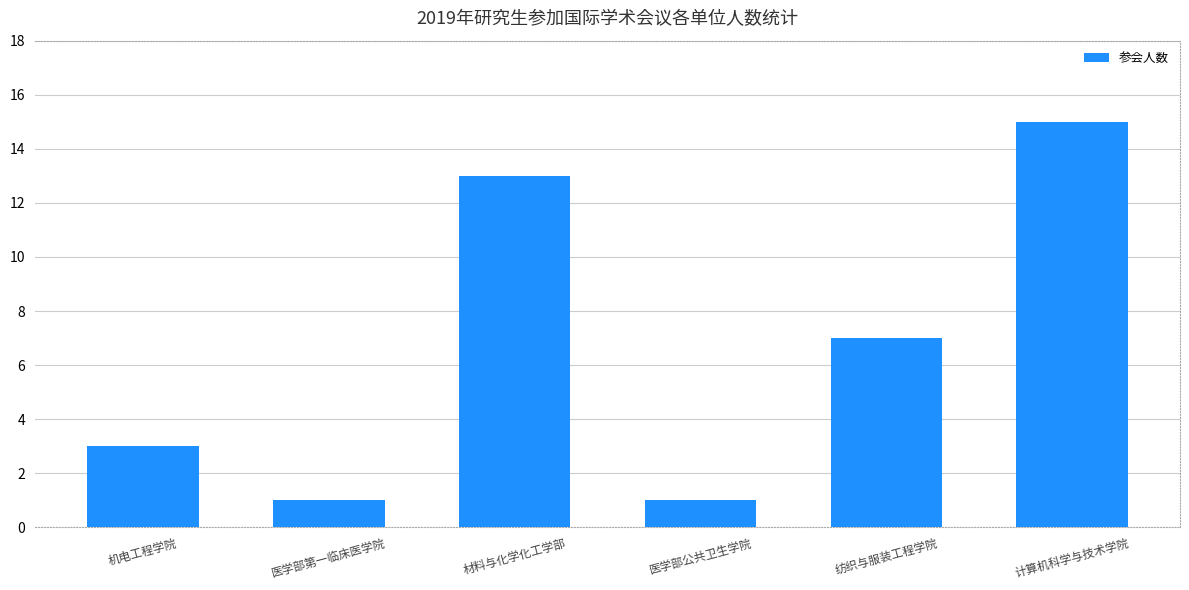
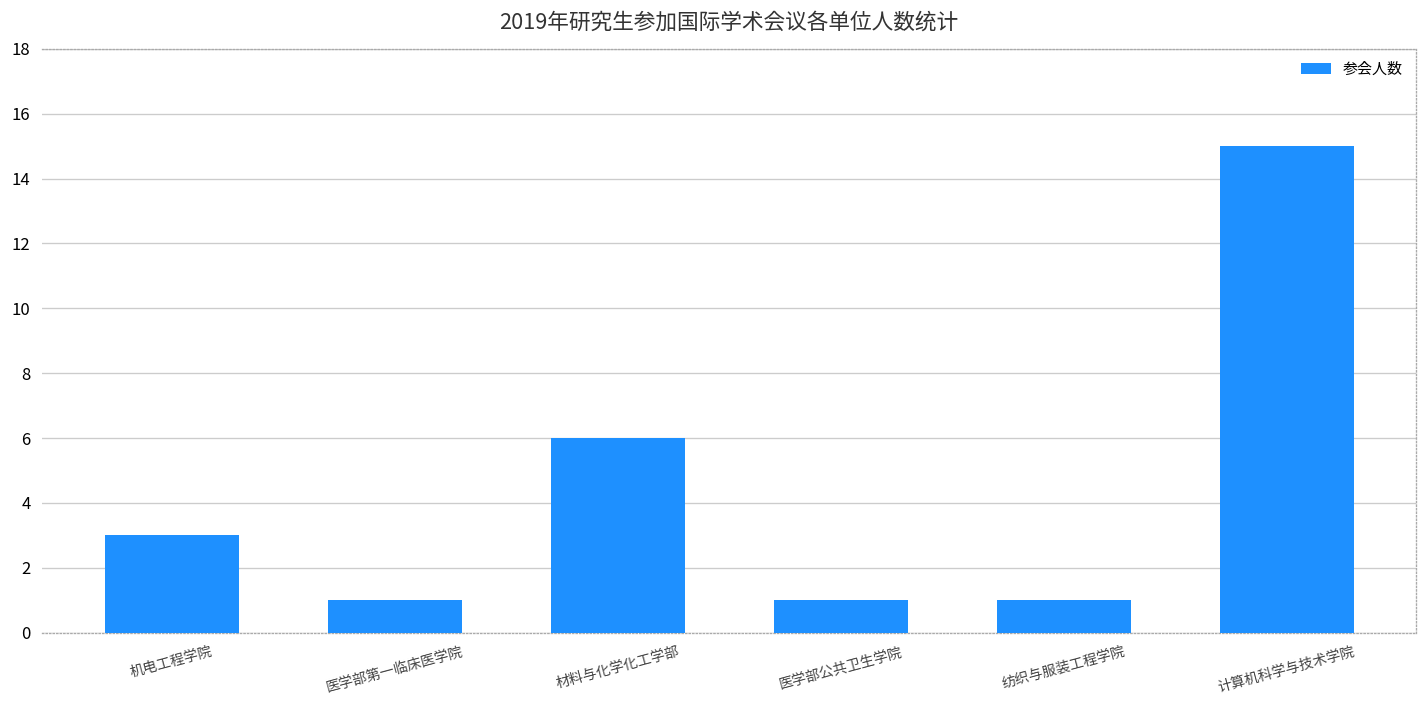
材料与化学化工学部: 13 -> 6
纺织与服装工程学院: 7 -> 1
